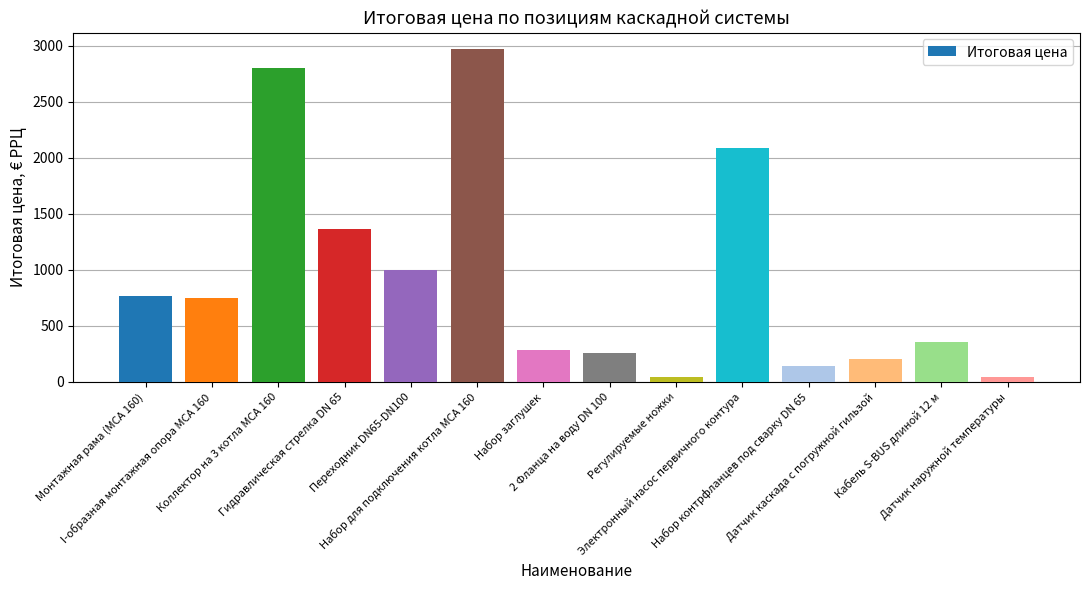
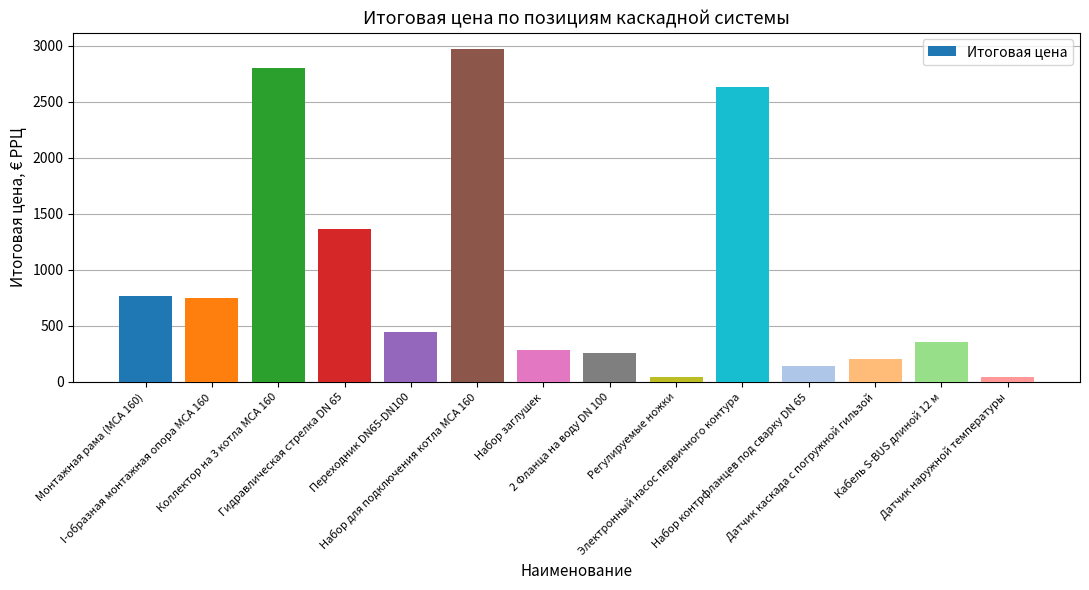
Переходник DN65-DN100: 1000 -> 450
Электронный насос первичного контура: 2090 -> 2630
